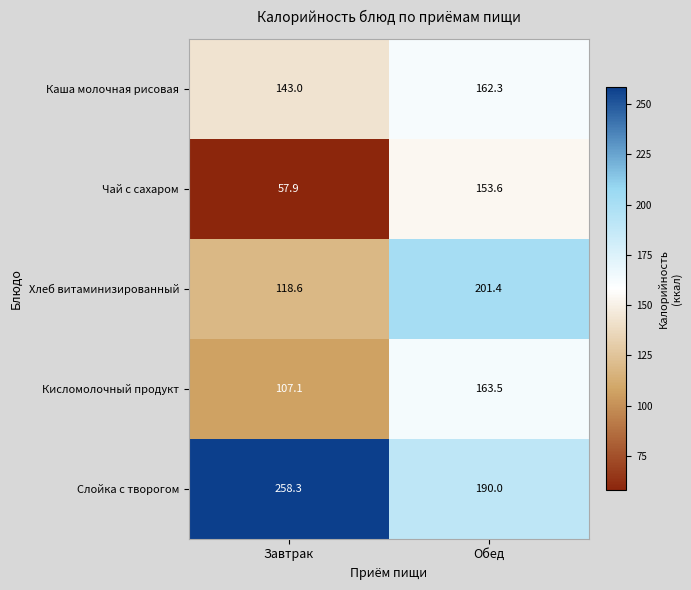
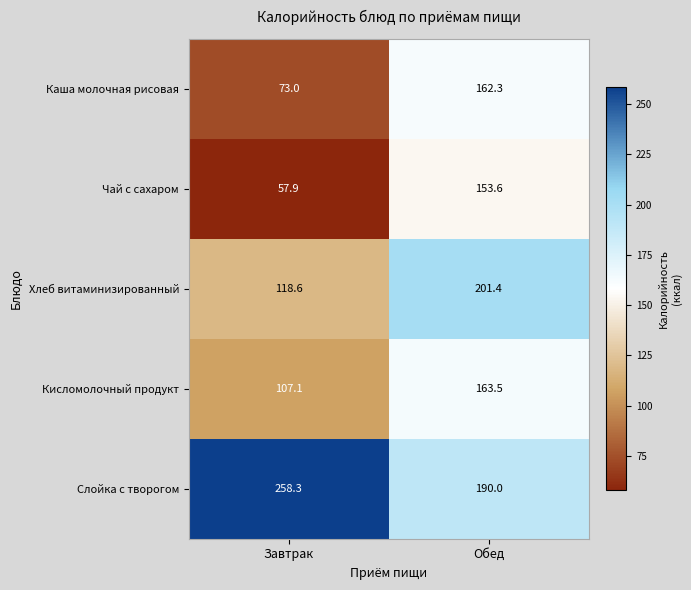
Каша молочная рисовая, Завтрак: 143.0 -> 73.0
